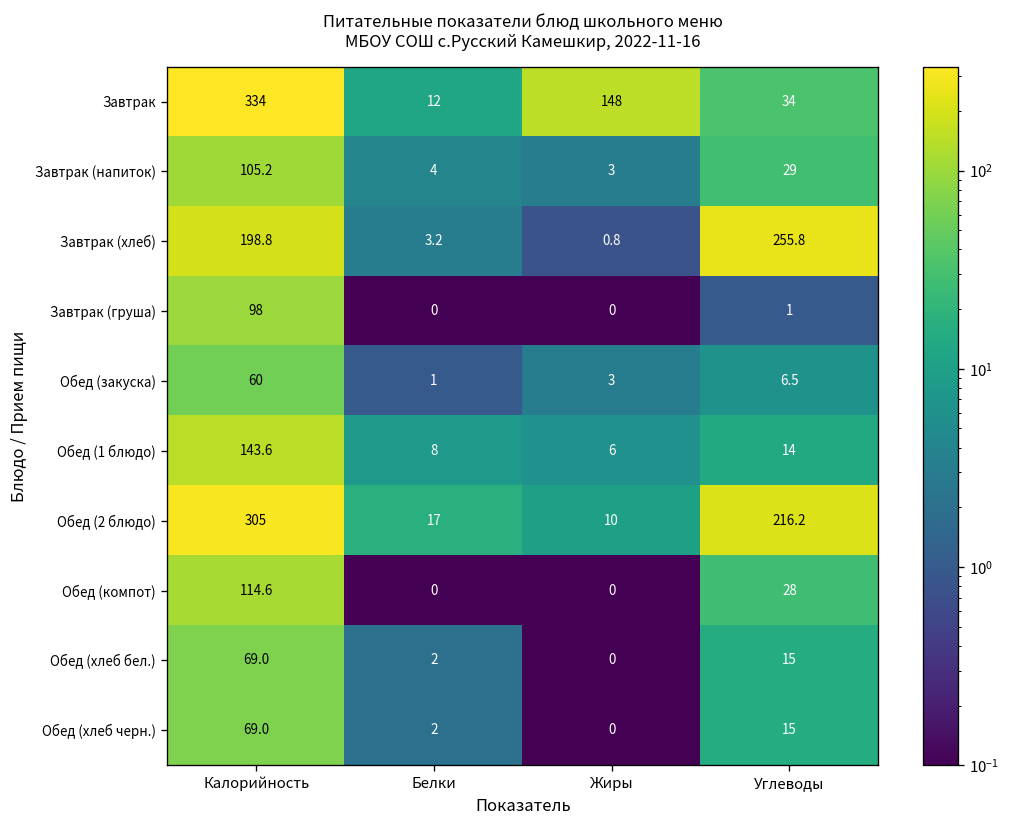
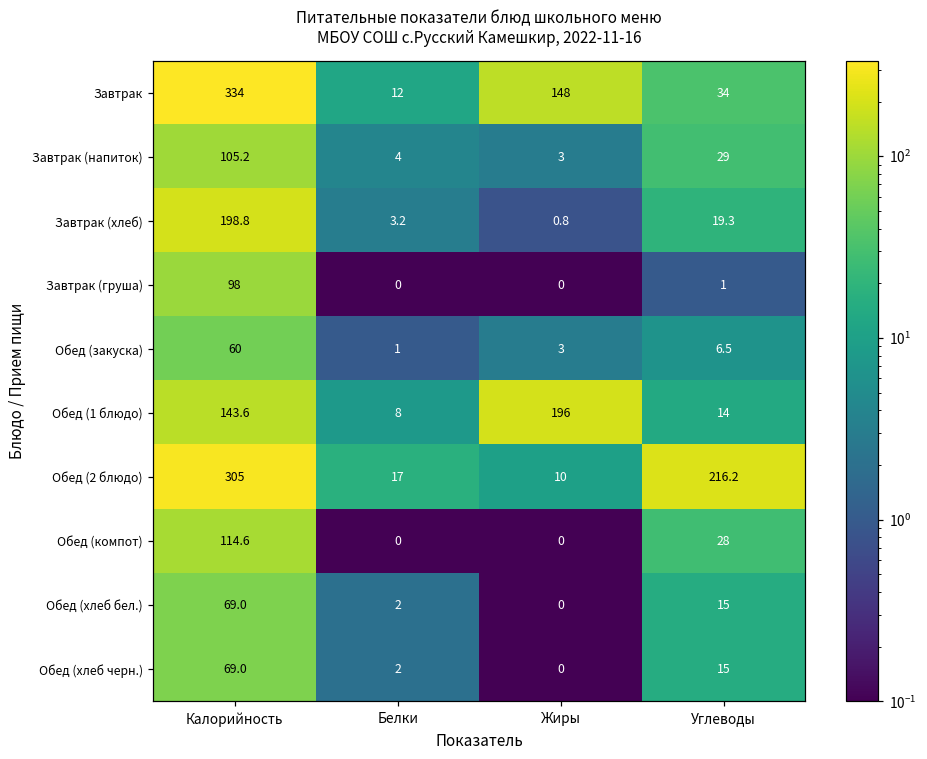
Завтрак (хлеб), Углеводы: 255.8 -> 19.3
Обед (1 блюдо), Жиры: 6 -> 196
